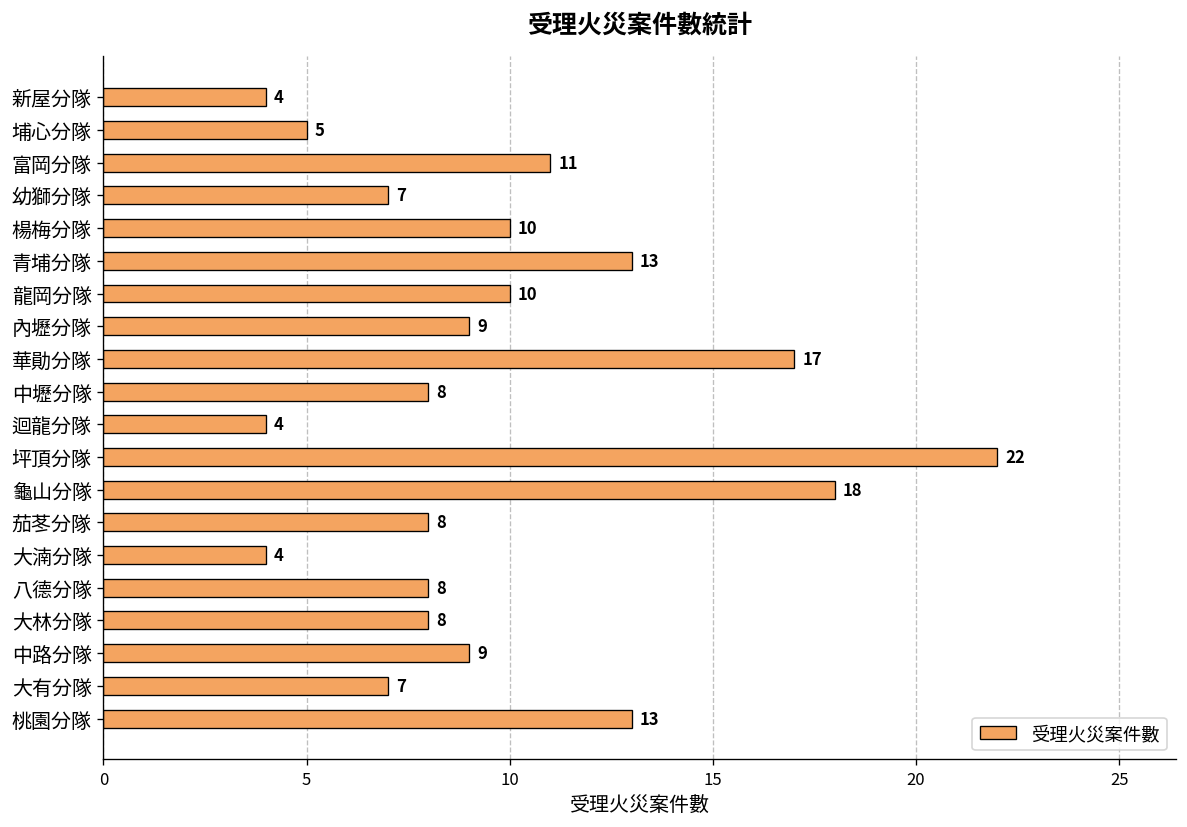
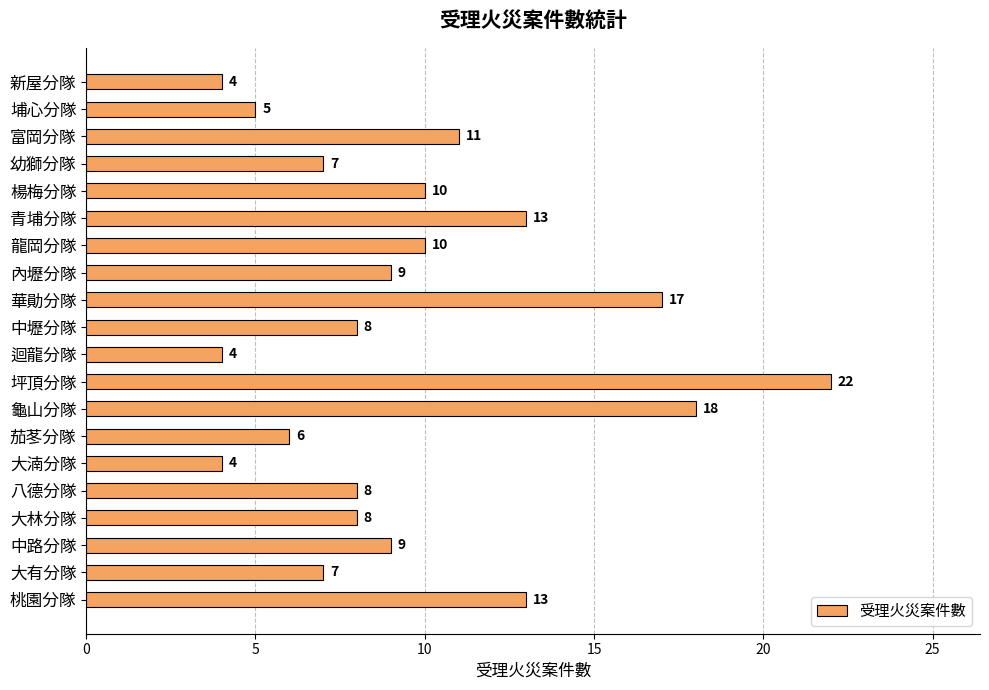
茄苳分隊: 8 -> 6
